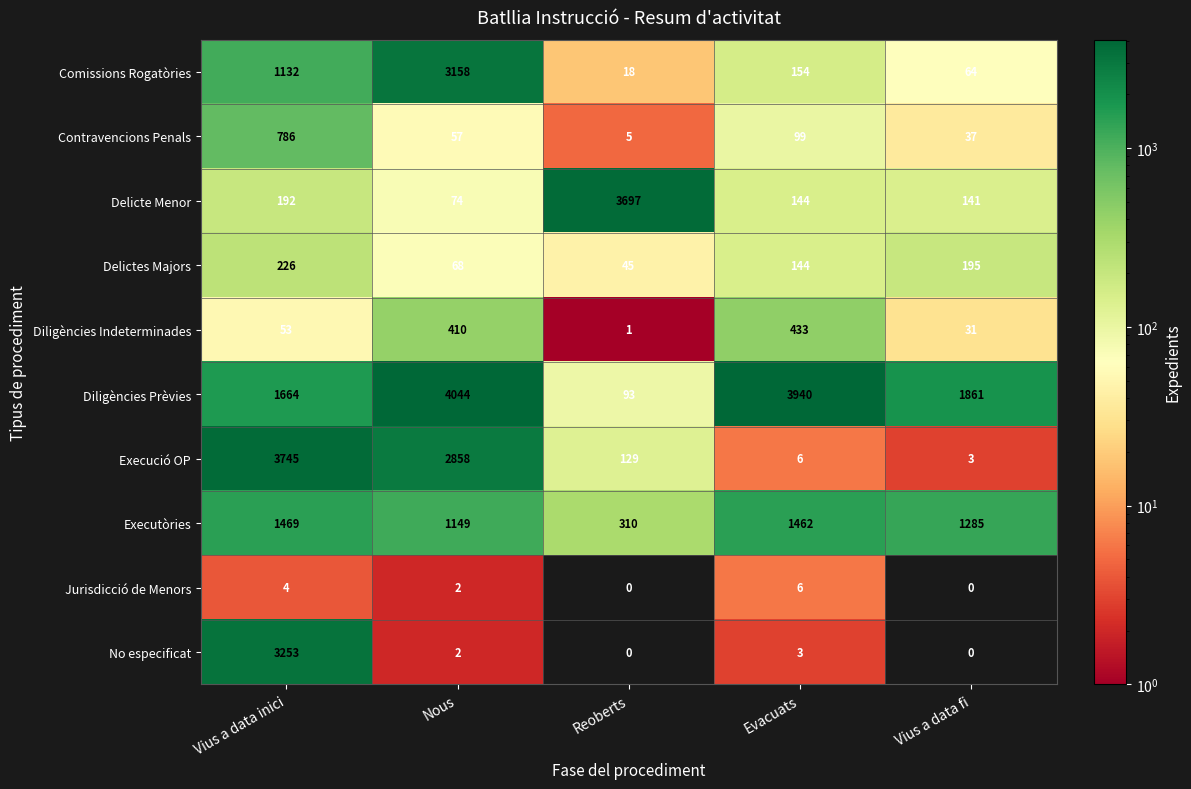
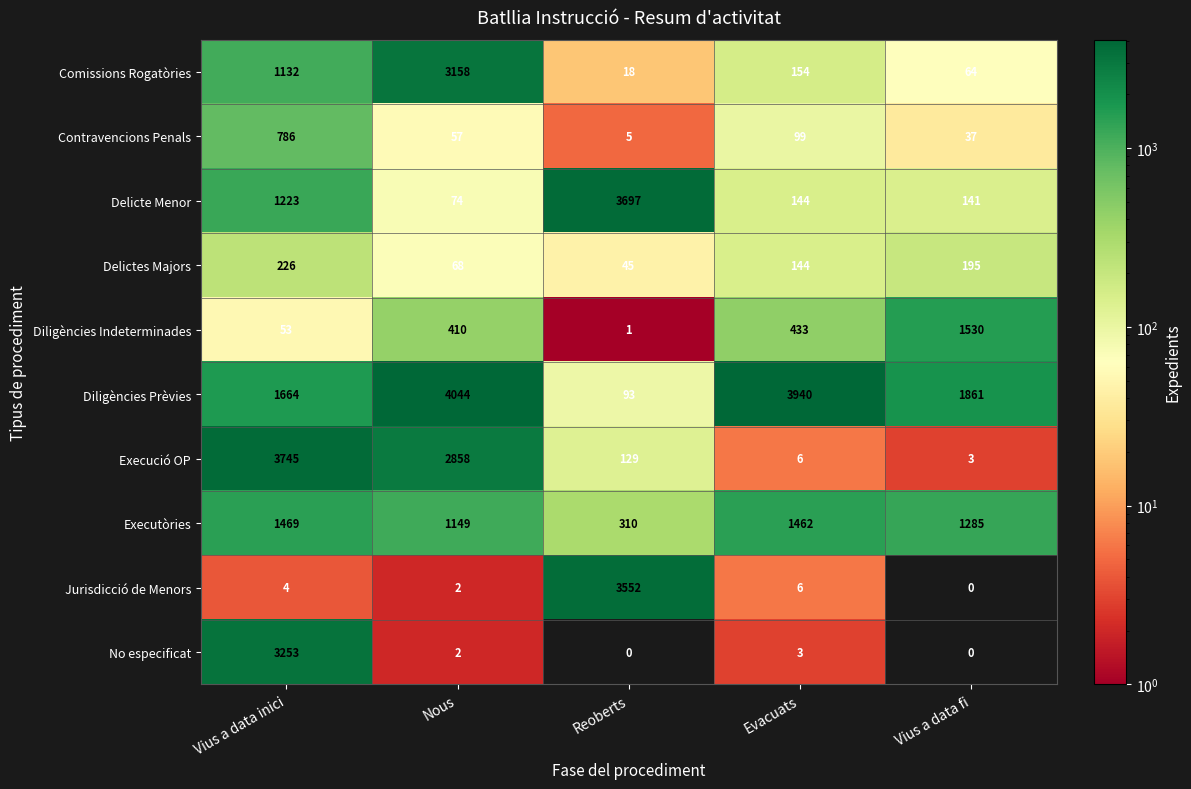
Delicte Menor, Vius a data inici: 192 -> 1223
Diligències Indeterminades, Vius a data fi: 31 -> 1530
Jurisdicció de Menors, Reoberts: 0 -> 3552
